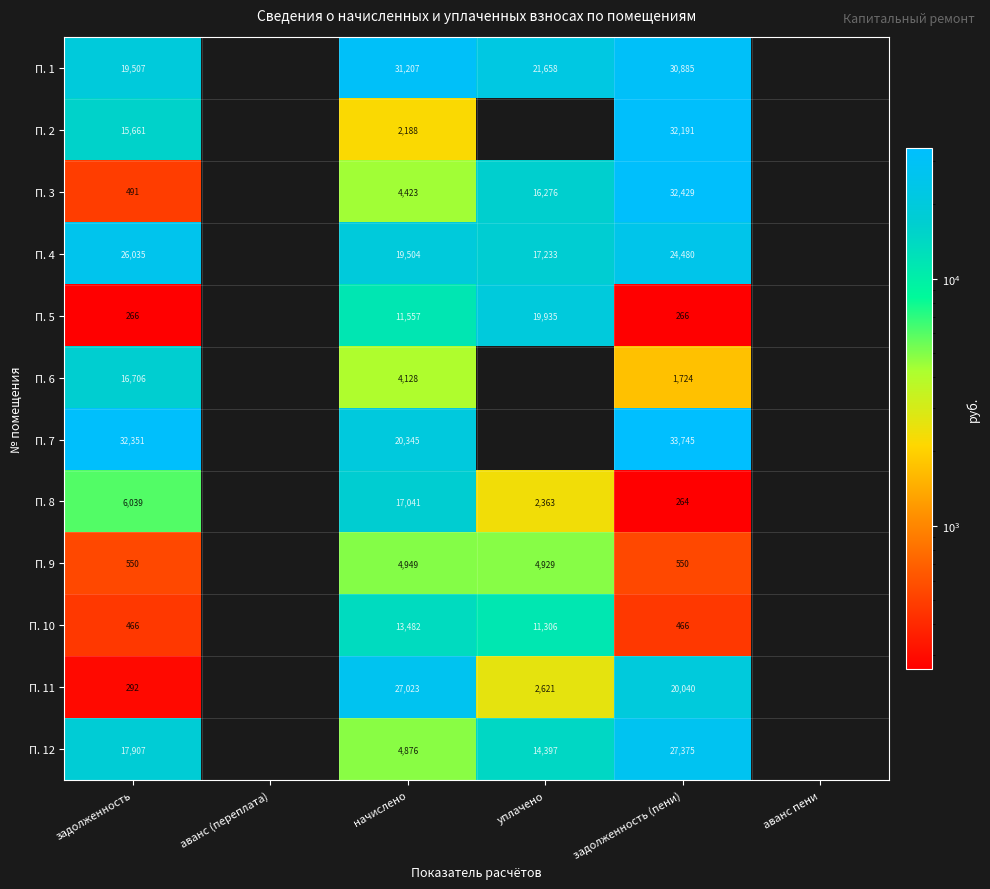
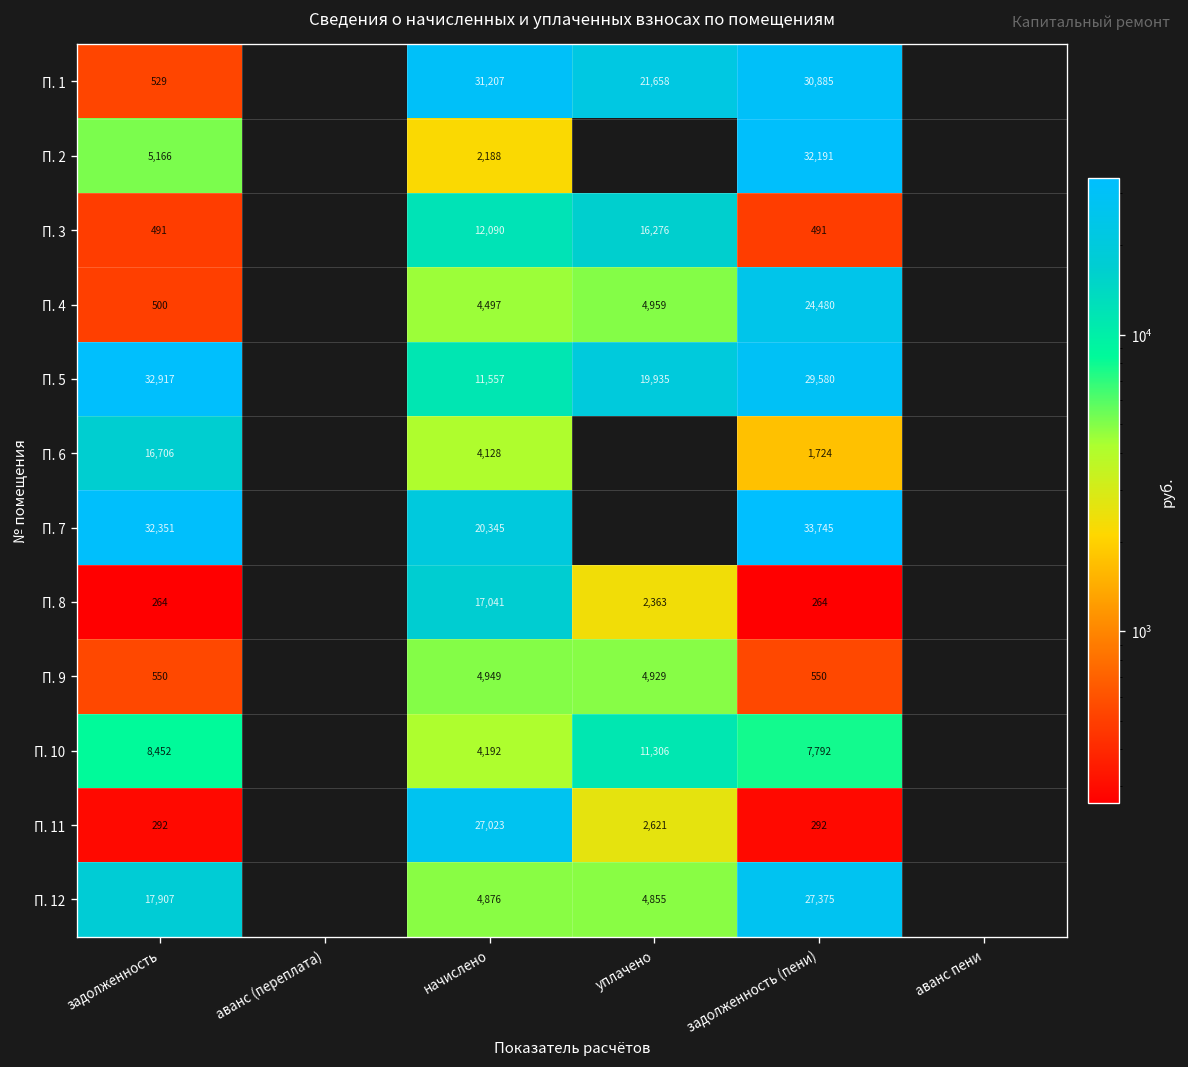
П. 1, задолженность: 19,507 -> 529
П. 2, задолженность: 15,661 -> 5,166
П. 3, начислено: 4,423 -> 12,090
П. 3, задолженность (пени): 32,429 -> 491
П. 4, задолженность: 26,035 -> 500
П. 4, начислено: 19,504 -> 4,497
П. 4, уплачено: 17,233 -> 4,959
П. 5, задолженность: 266 -> 32,917
П. 5, задолженность (пени): 266 -> 29,580
П. 8, задолженность: 6,039 -> 264
П. 10, задолженность: 466 -> 8,452
П. 10, начислено: 13,482 -> 4,192
П. 10, задолженность (пени): 466 -> 7,792
П. 11, задолженность (пени): 20,040 -> 292
П. 12, уплачено: 14,397 -> 4,855
